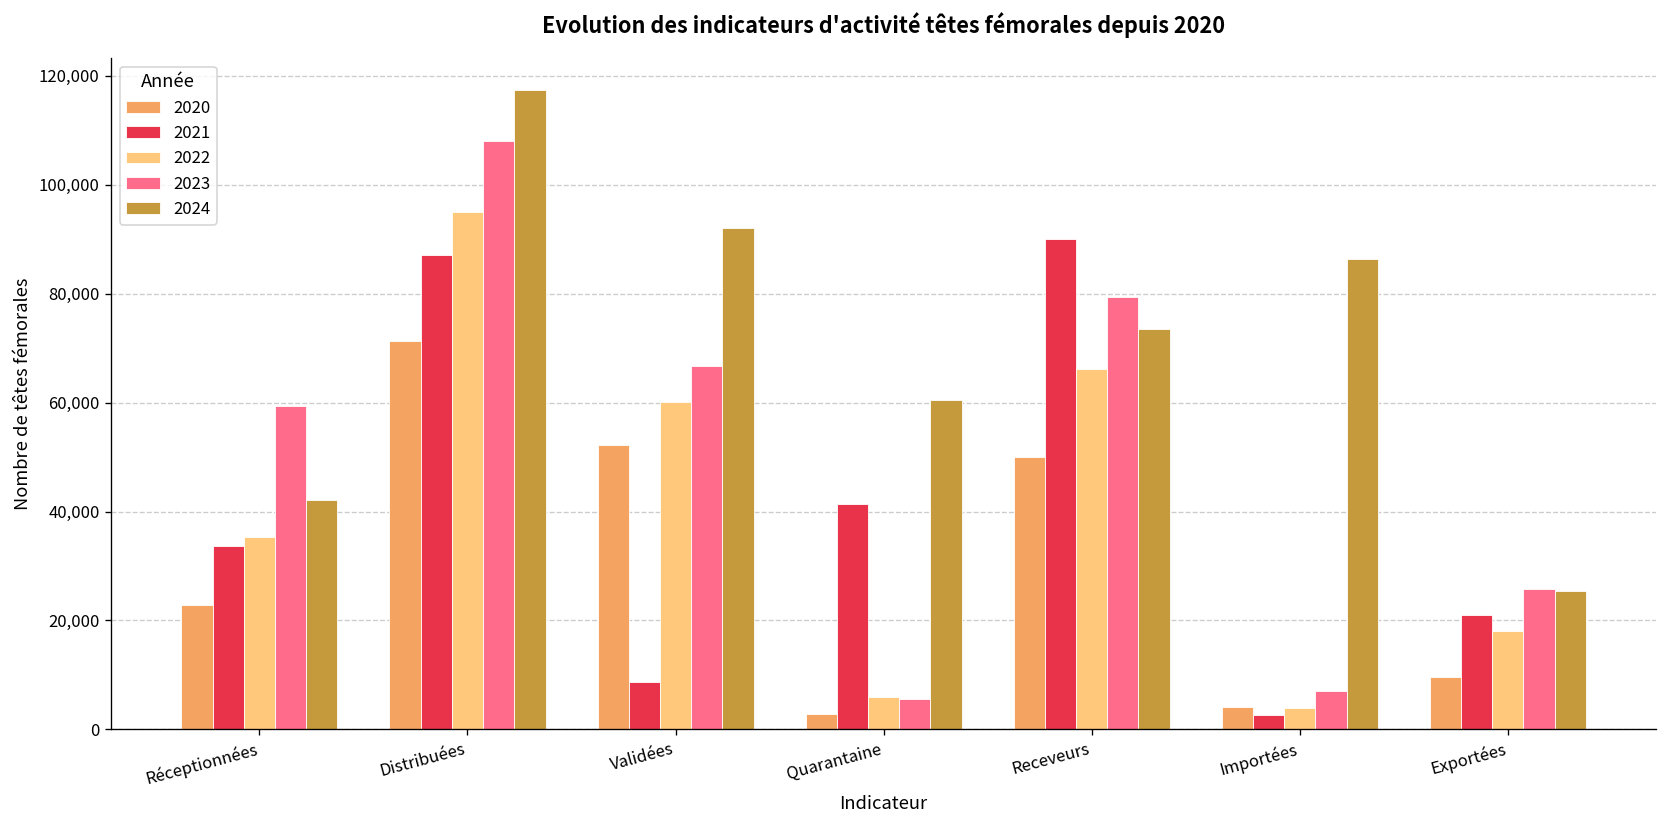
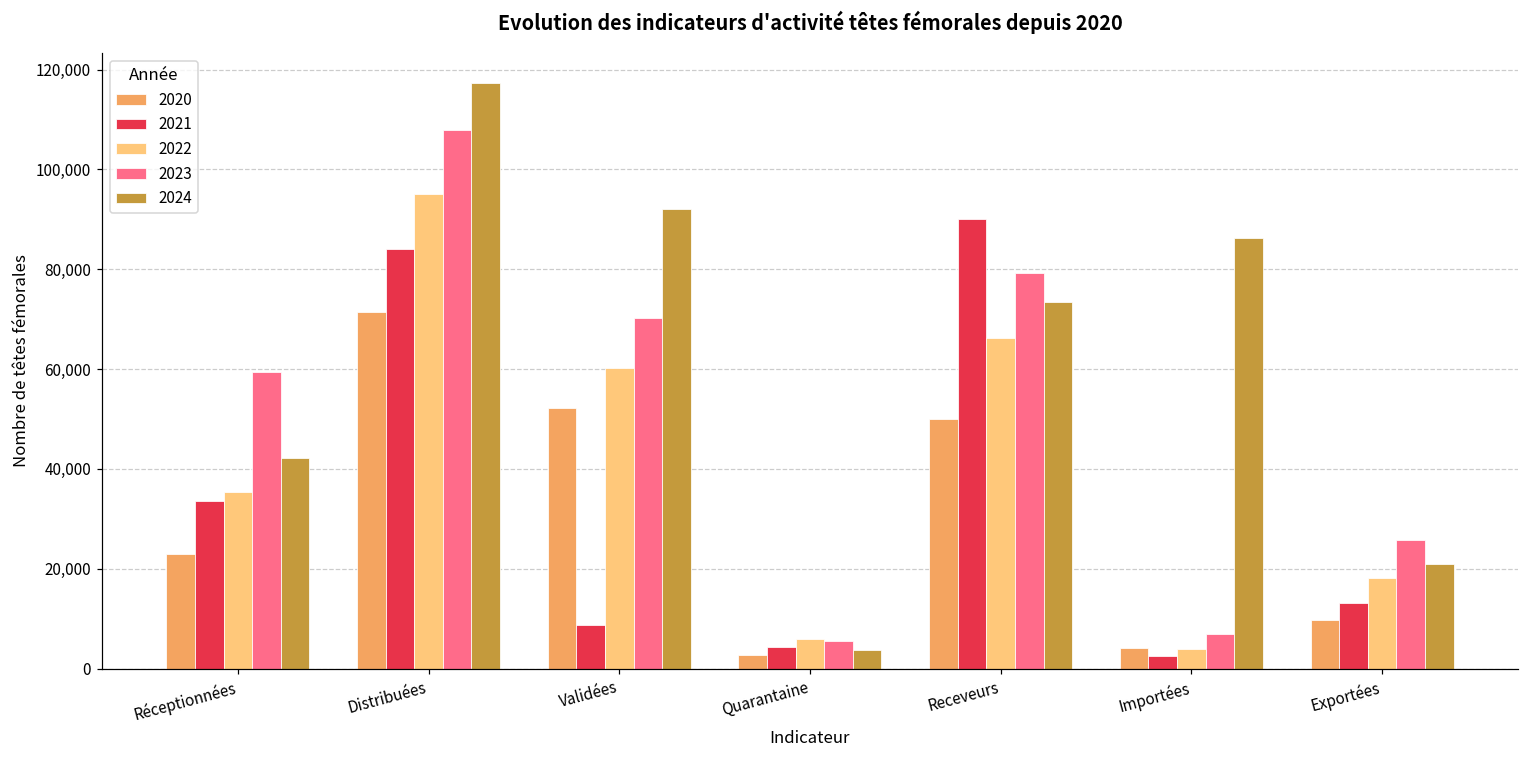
2021, Distribuées: 87,000 -> 84,000
2023, Validées: 67,000 -> 70,000
2021, Quarantaine: 41,000 -> 4,000
2024, Quarantaine: 60,000 -> 4,000
2021, Exportées: 21,000 -> 13,000
2024, Exportées: 25,000 -> 21,000
